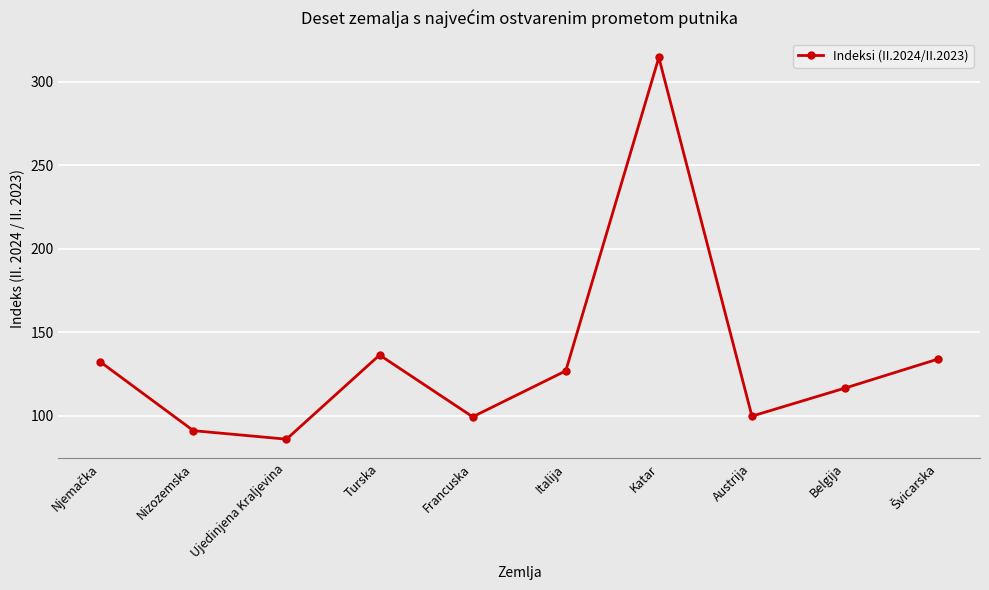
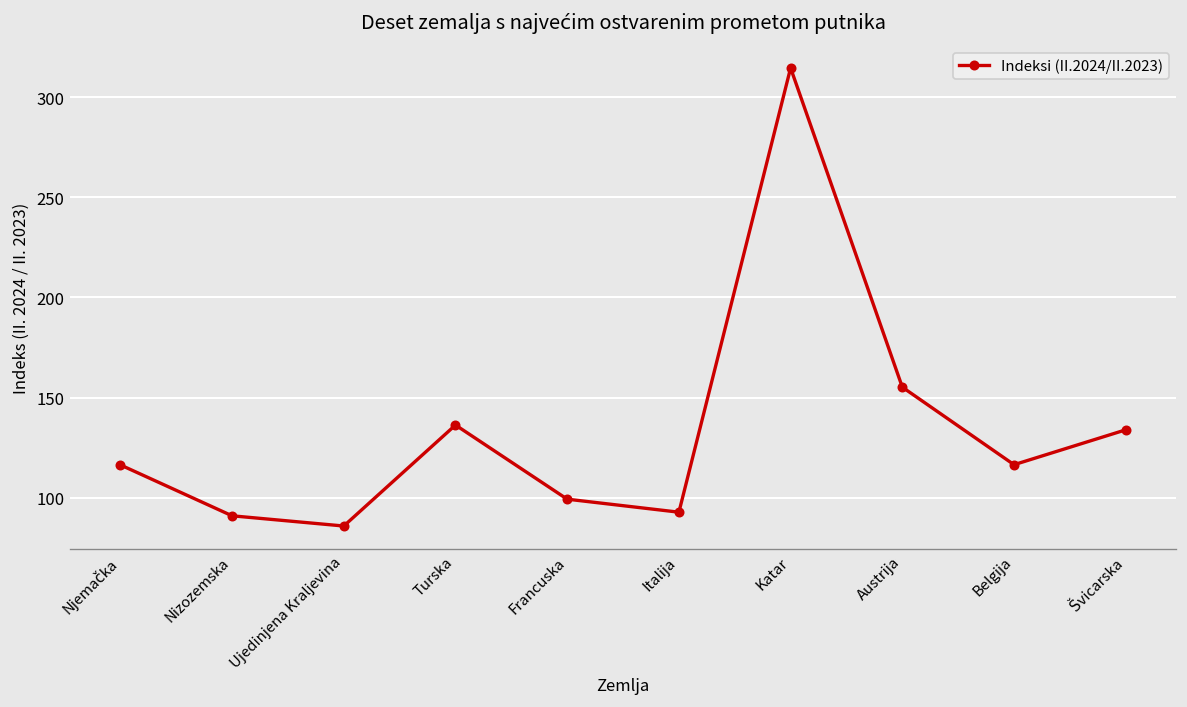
Njemačka: 132 -> 116
Italija: 127 -> 93
Austrija: 100 -> 155
